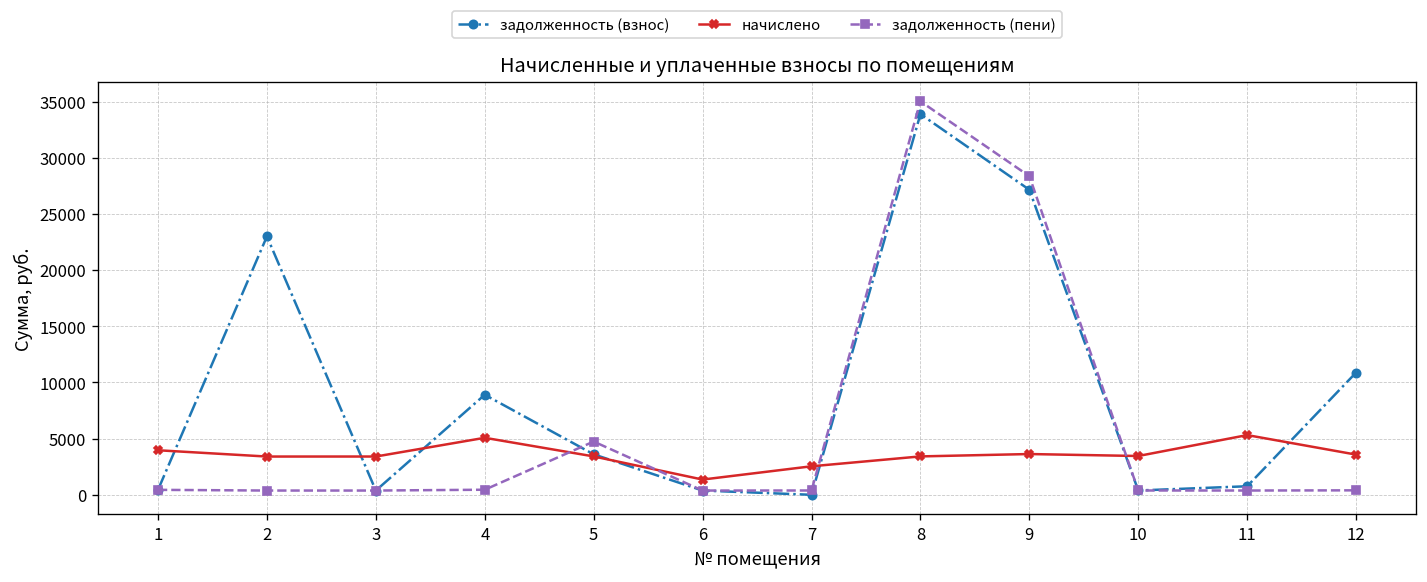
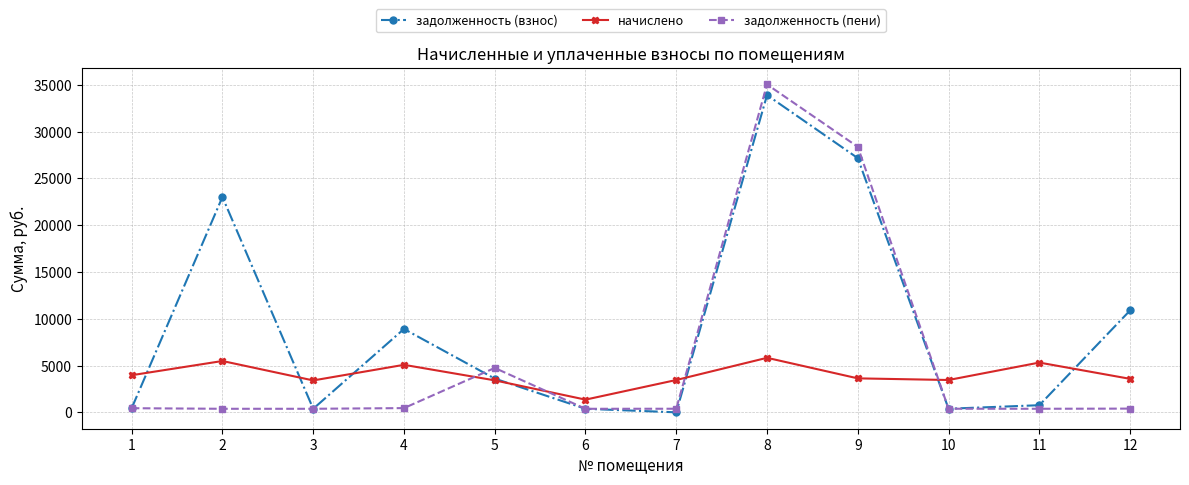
начислено, 2: 3000 -> 5000
начислено, 7: 2500 -> 3500
начислено, 8: 3000 -> 6000
